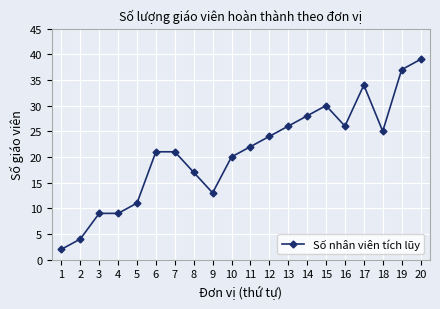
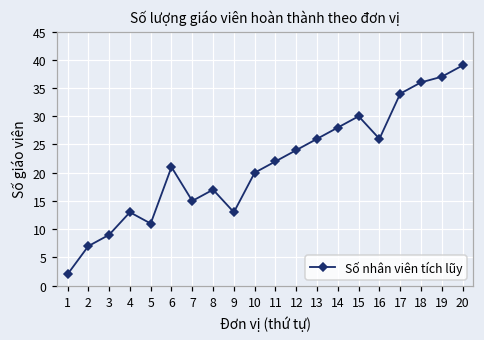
2: 4 -> 7
4: 9 -> 13
7: 21 -> 15
18: 25 -> 36
